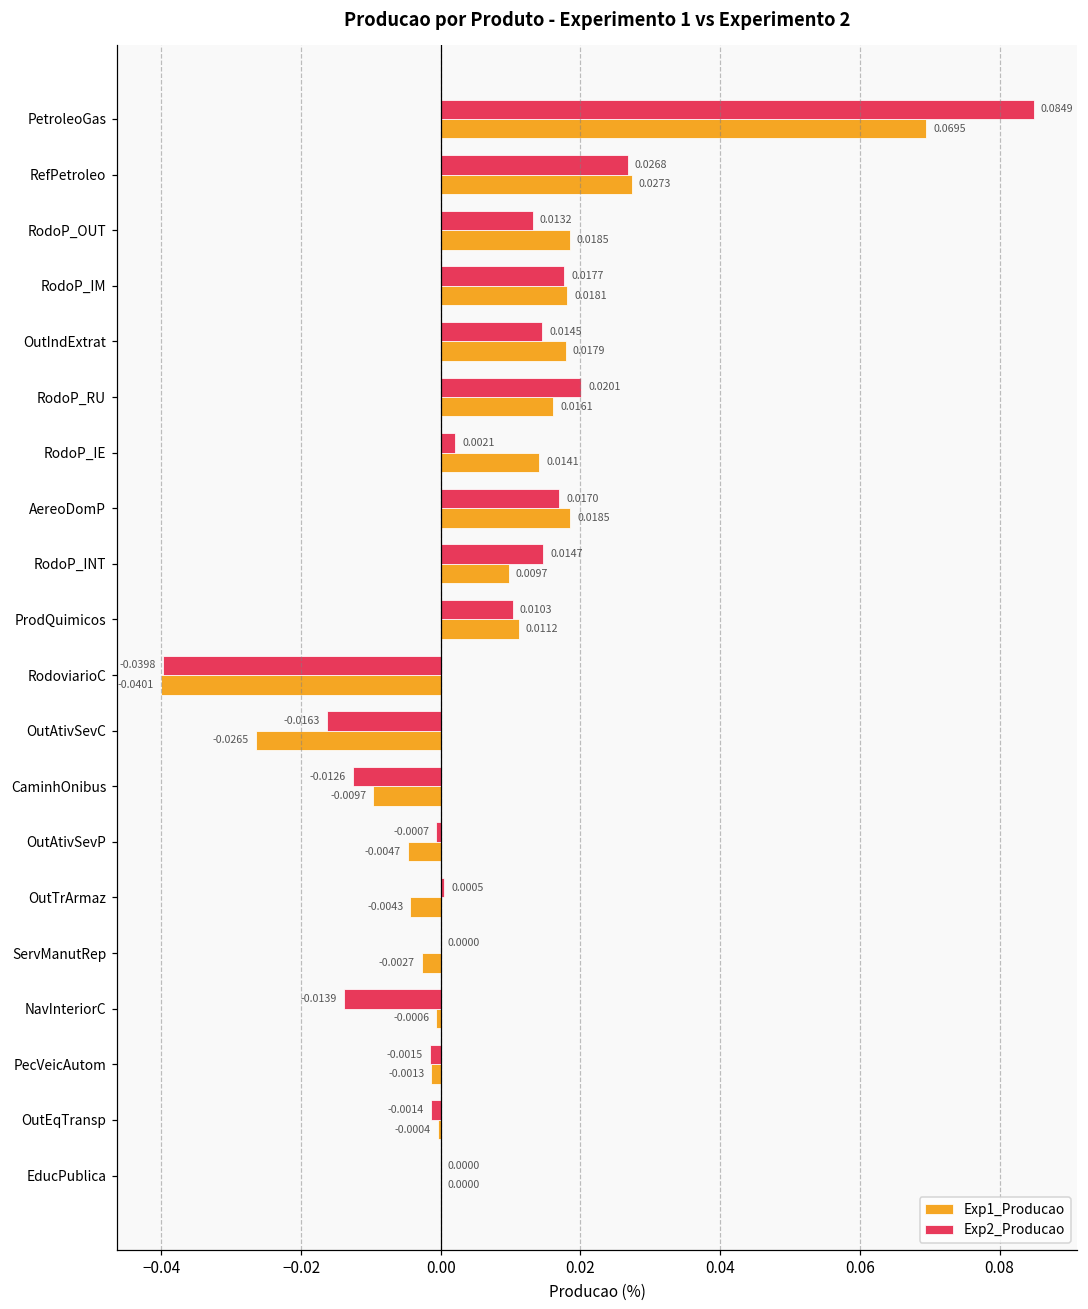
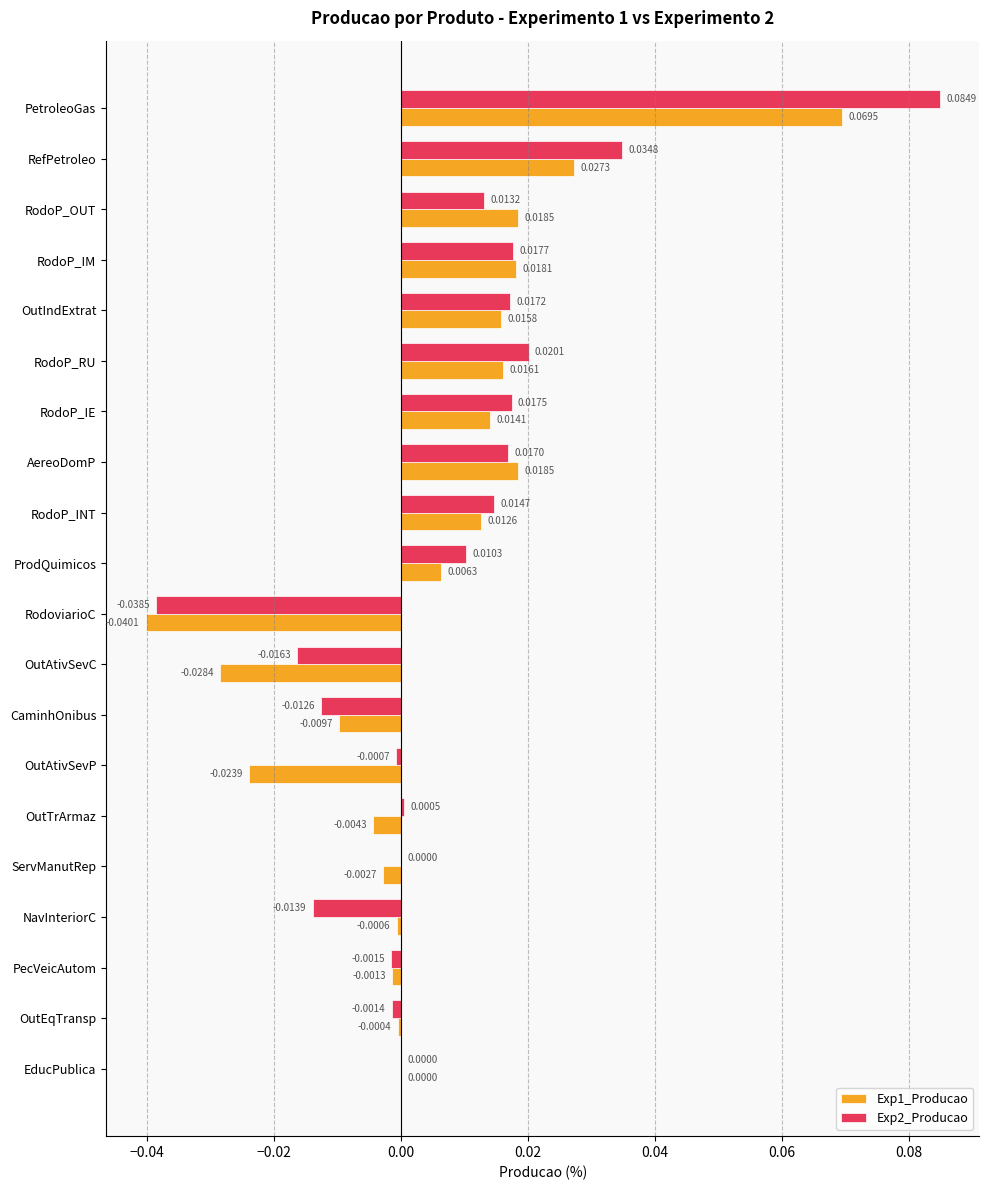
Exp2_Producao, RefPetroleo: 0.0268 -> 0.0348
Exp2_Producao, OutIndExtrat: 0.0145 -> 0.0172
Exp1_Producao, OutIndExtrat: 0.0179 -> 0.0158
Exp2_Producao, RodoP_IE: 0.0021 -> 0.0175
Exp1_Producao, RodoP_INT: 0.0097 -> 0.0126
Exp1_Producao, ProdQuimicos: 0.0112 -> 0.0063
Exp2_Producao, RodoviarioC: -0.0398 -> -0.0385
Exp1_Producao, OutAtivSevC: -0.0265 -> -0.0284
Exp1_Producao, OutAtivSevP: -0.0047 -> -0.0239
